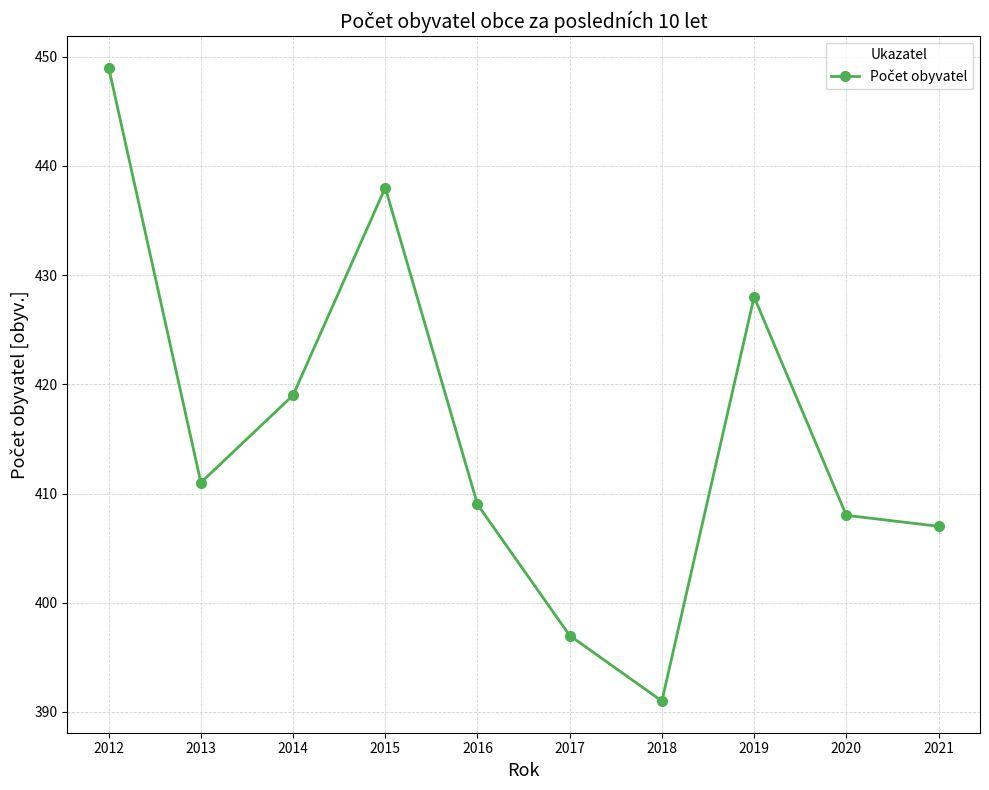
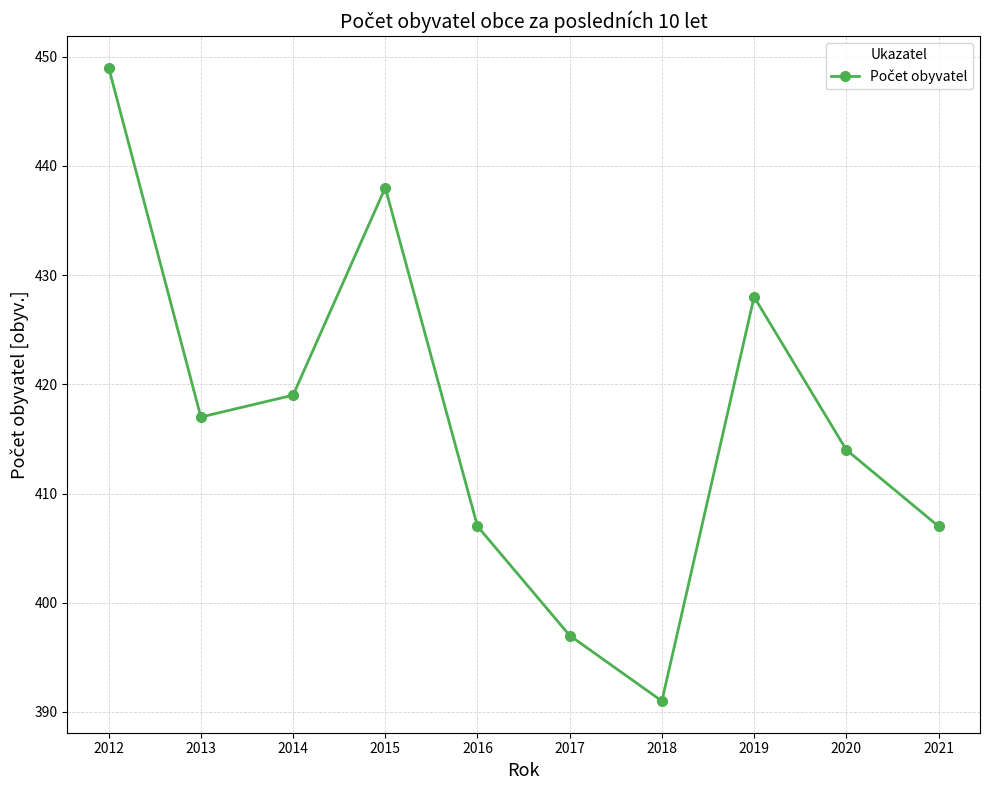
2013: 411 -> 417
2016: 409 -> 407
2020: 408 -> 414
